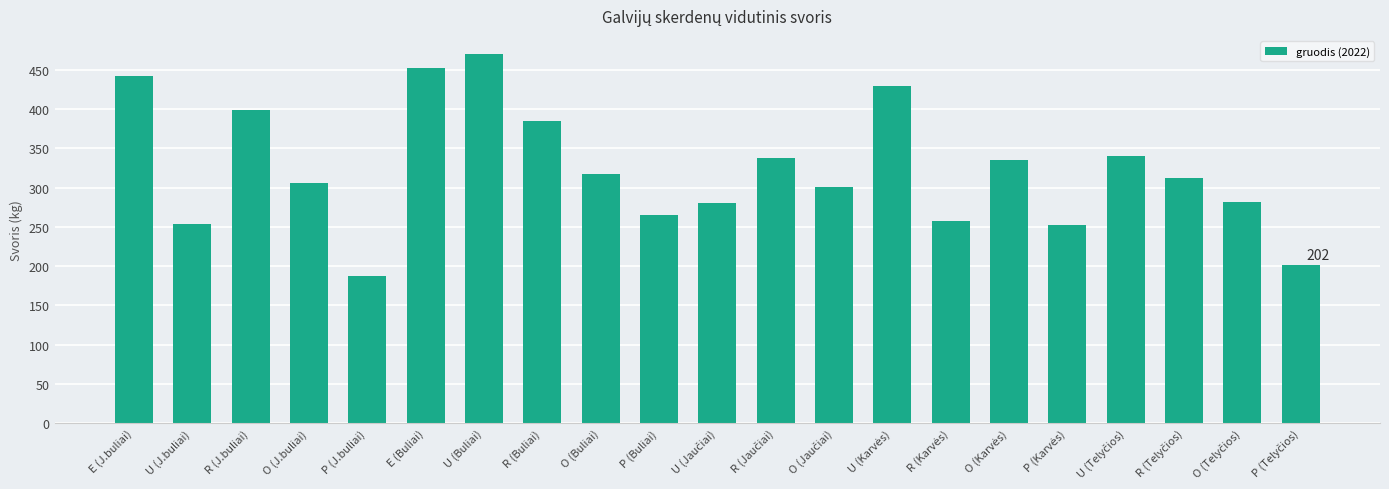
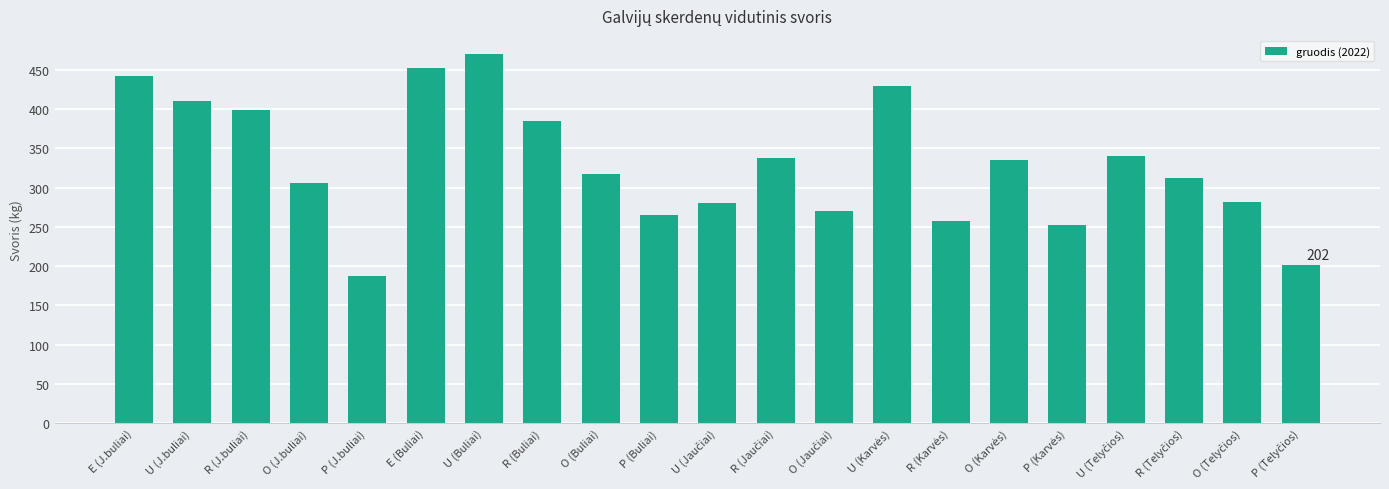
U (J.buliai): 250 -> 410
O (Jaučiai): 300 -> 270
